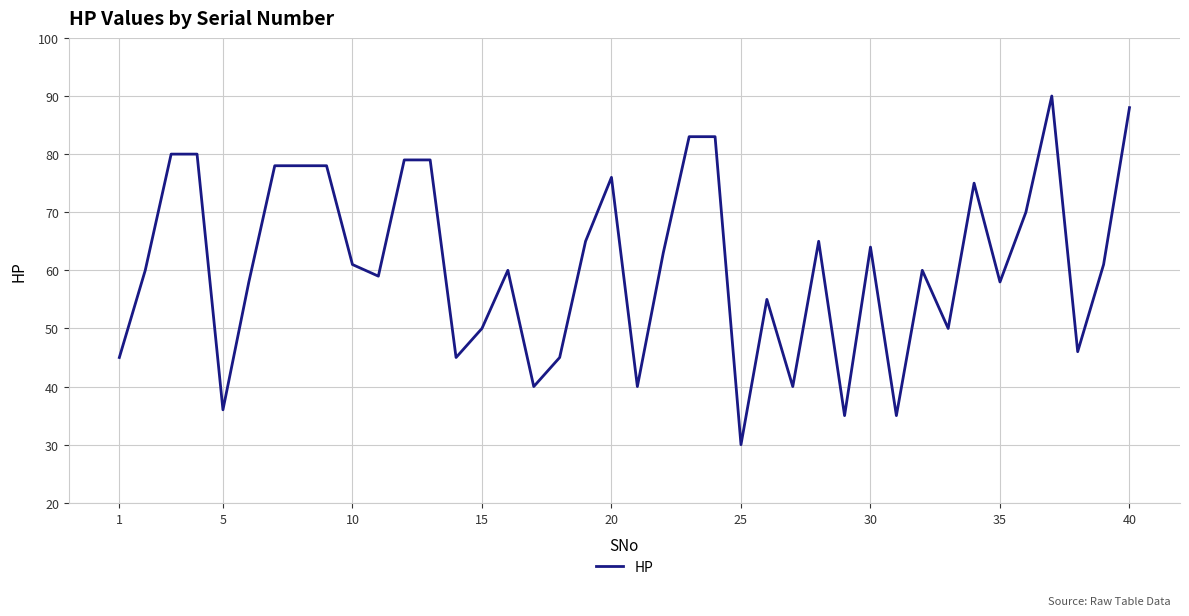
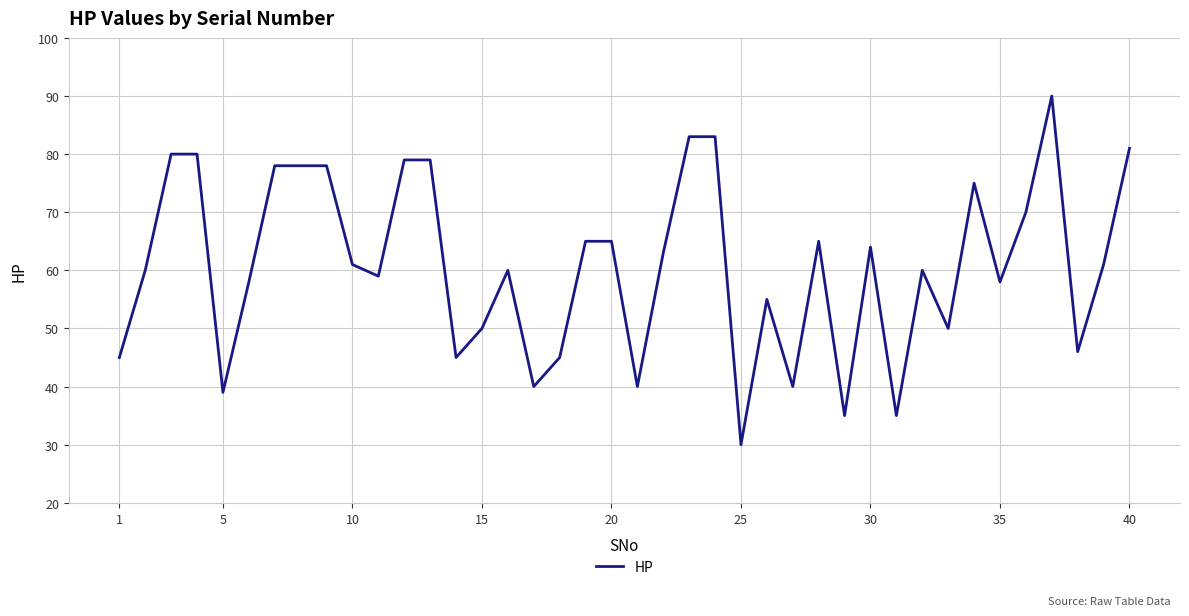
5: 36 -> 39
20: 76 -> 65
40: 88 -> 81
